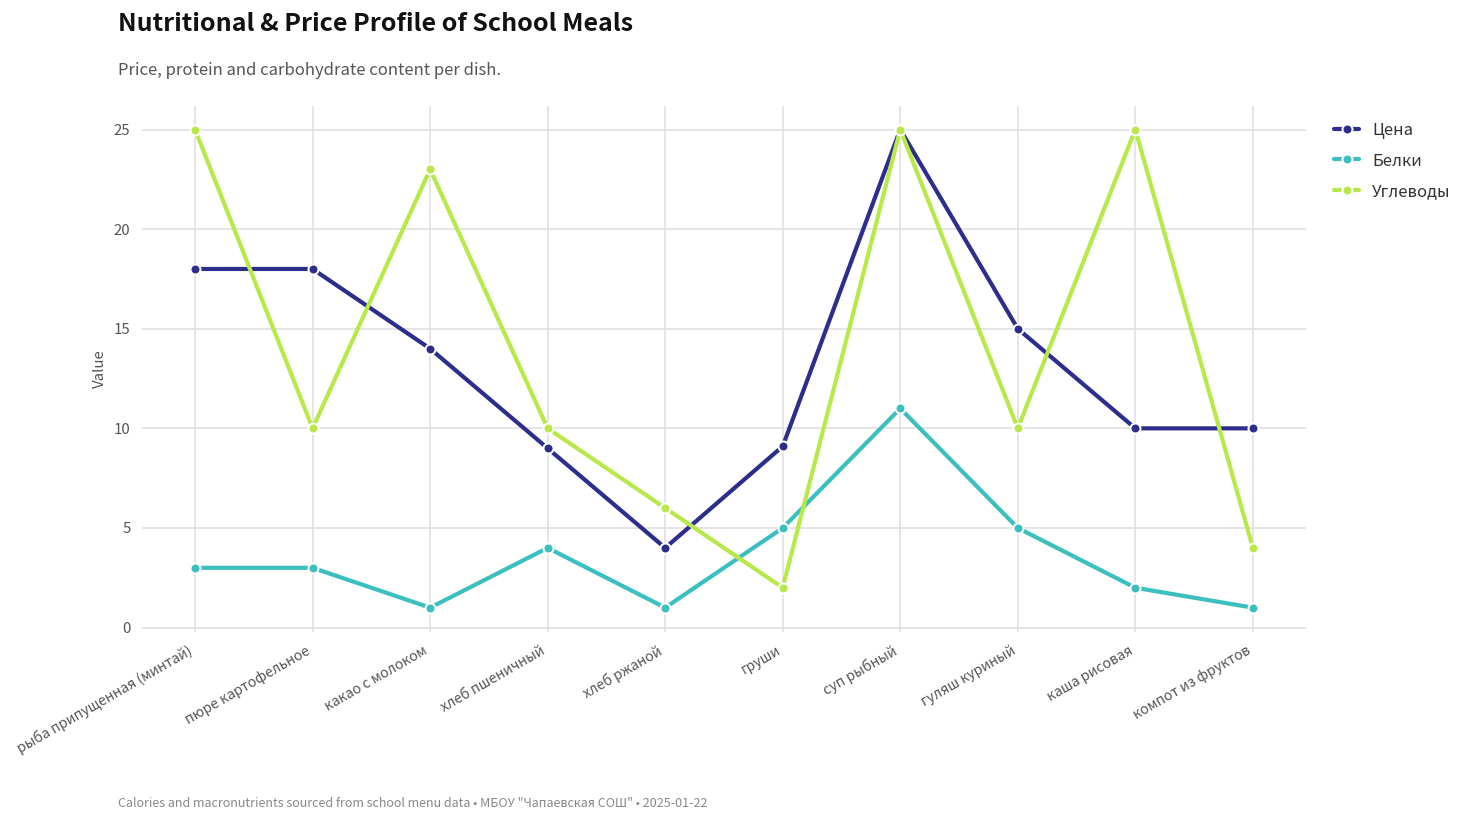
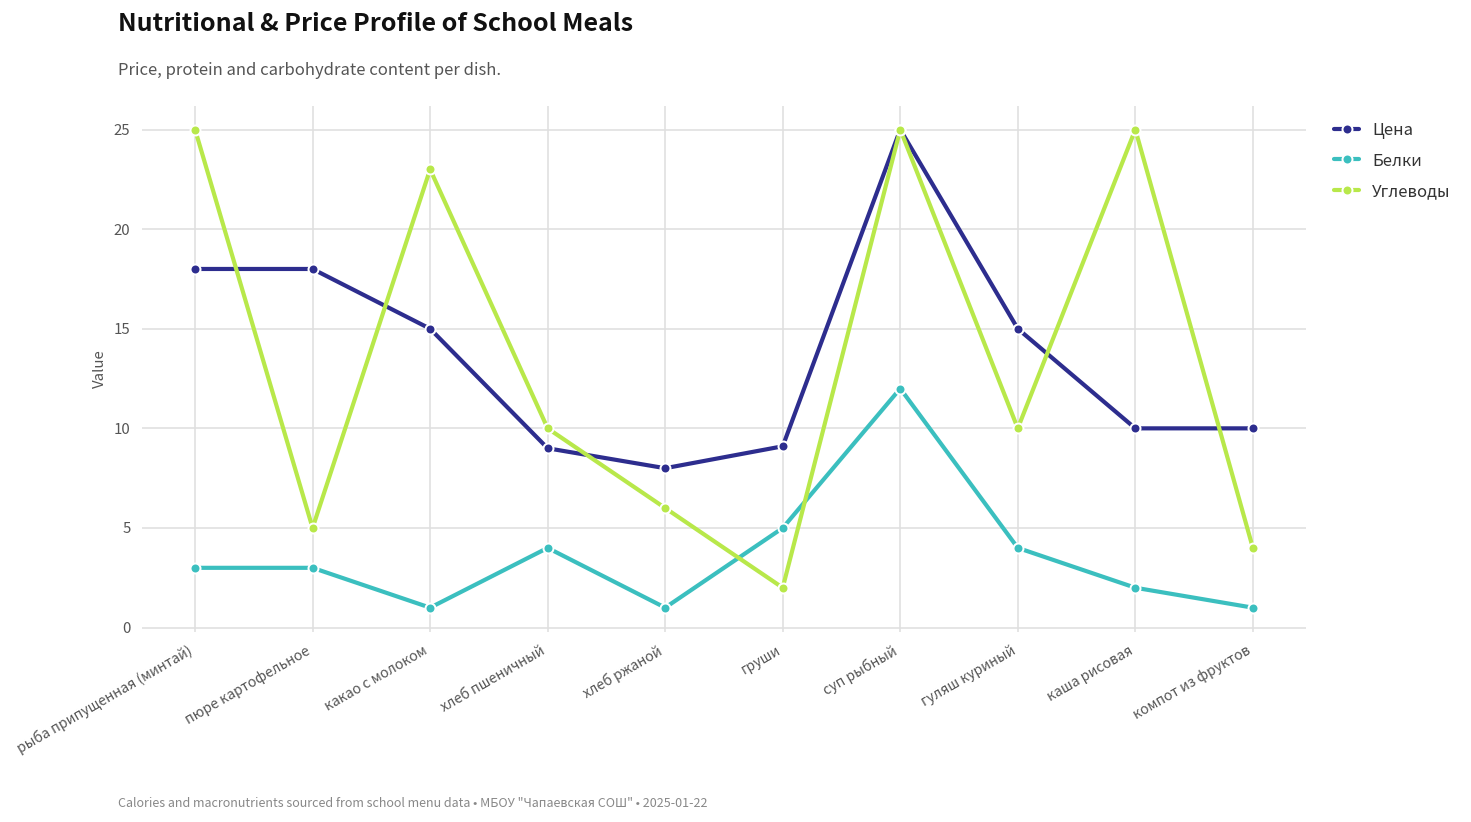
Углеводы, пюре картофельное: 10 -> 5
Цена, какао с молоком: 14 -> 15
Цена, хлеб ржаной: 4 -> 8
Белки, суп рыбный: 11 -> 12
Белки, гуляш куриный: 5 -> 4
